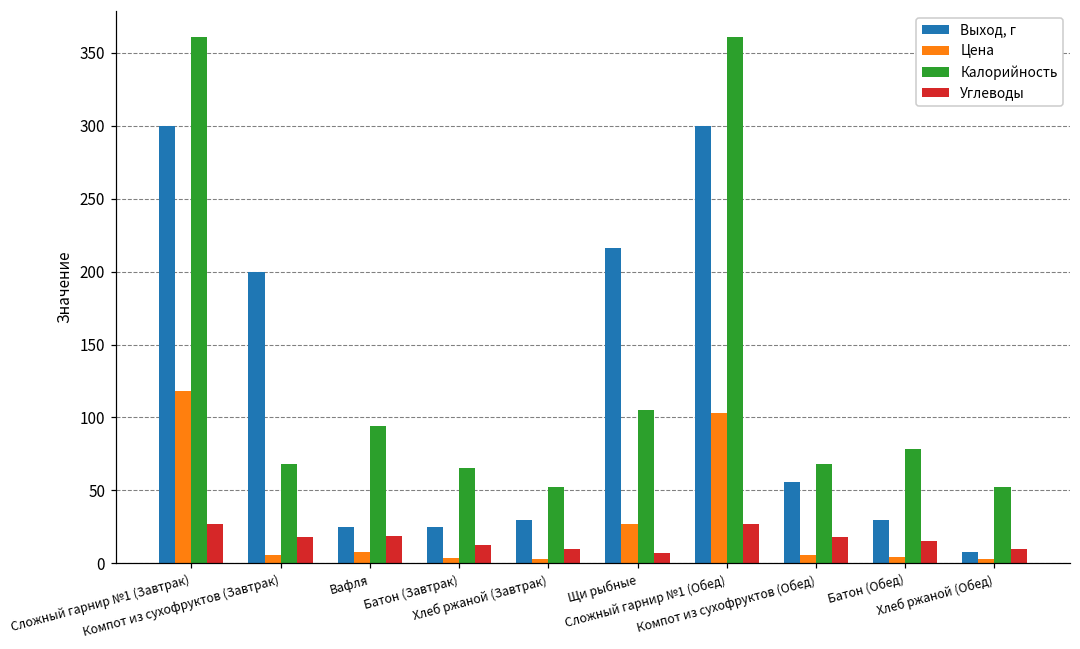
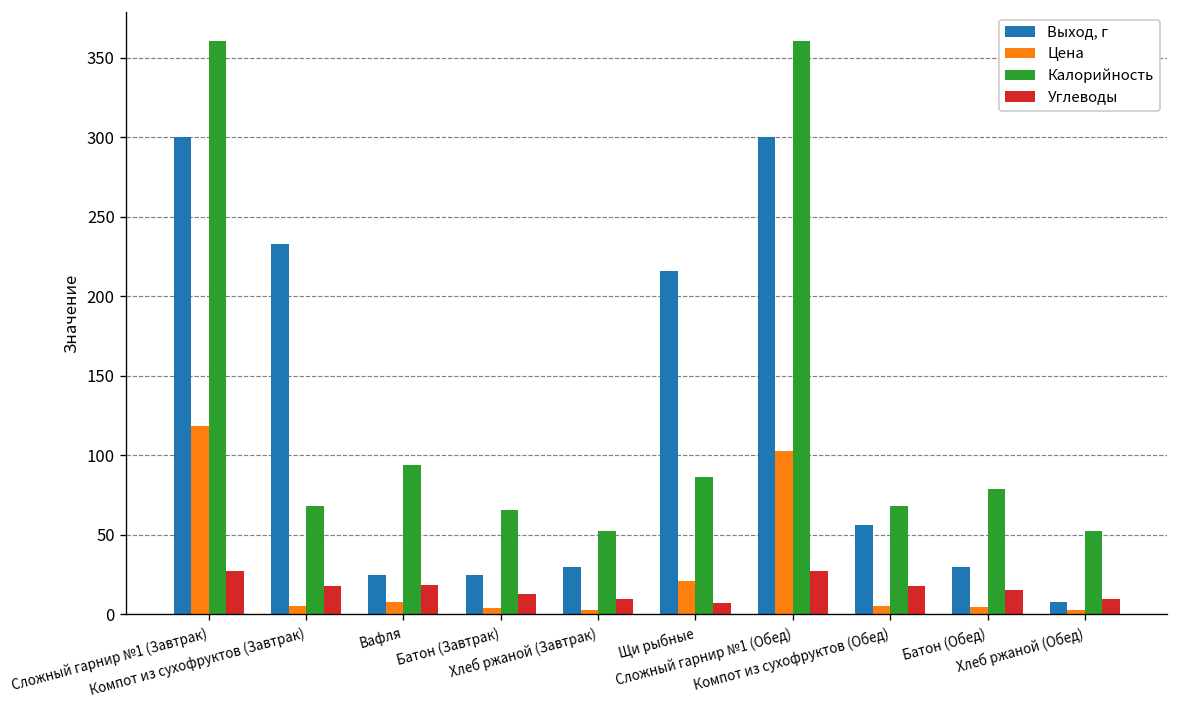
Выход, г, Компот из сухофруктов (Завтрак): 200 -> 233
Цена, Щи рыбные: 27 -> 21
Калорийность, Щи рыбные: 105 -> 86
